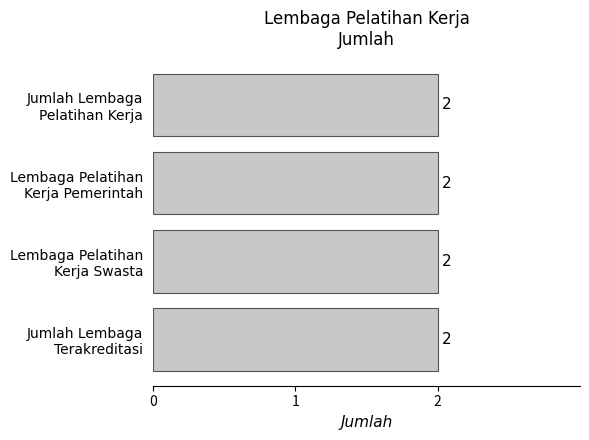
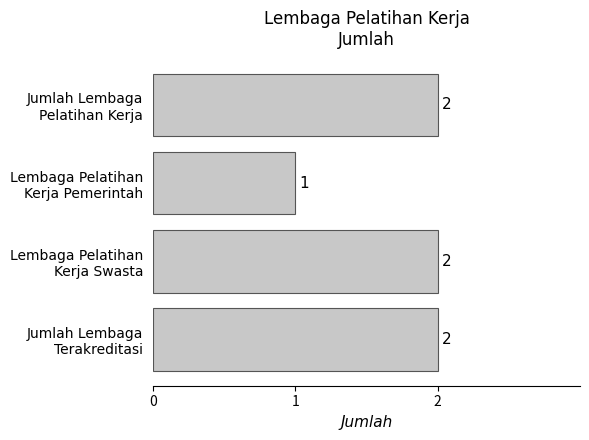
Lembaga Pelatihan Kerja Pemerintah: 2 -> 1
